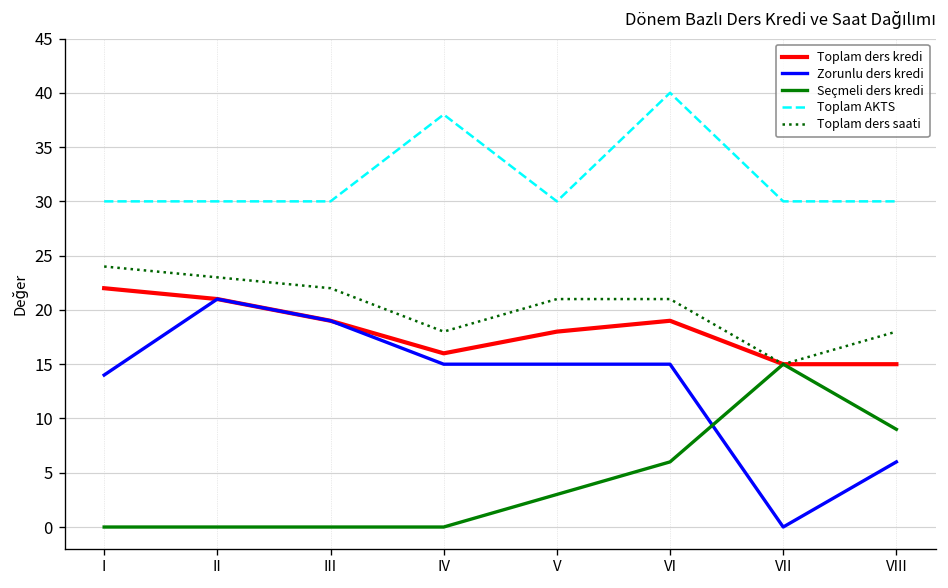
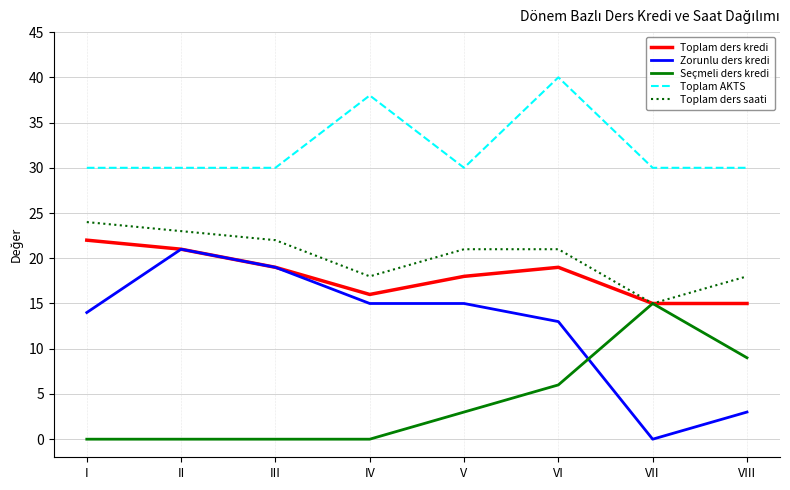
Zorunlu ders kredi, VI: 15 -> 13
Zorunlu ders kredi, VIII: 6 -> 3
